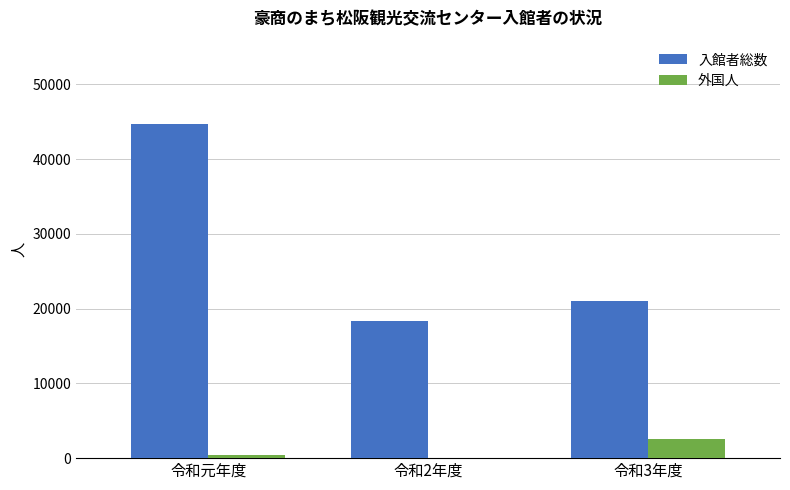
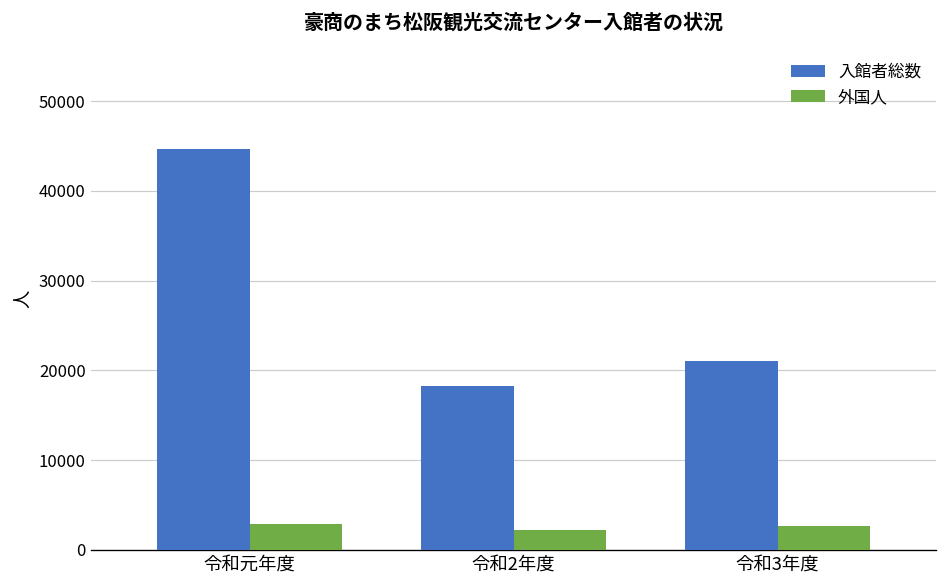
外国人, 令和元年度: 0 -> 3000
外国人, 令和2年度: 0 -> 2000
